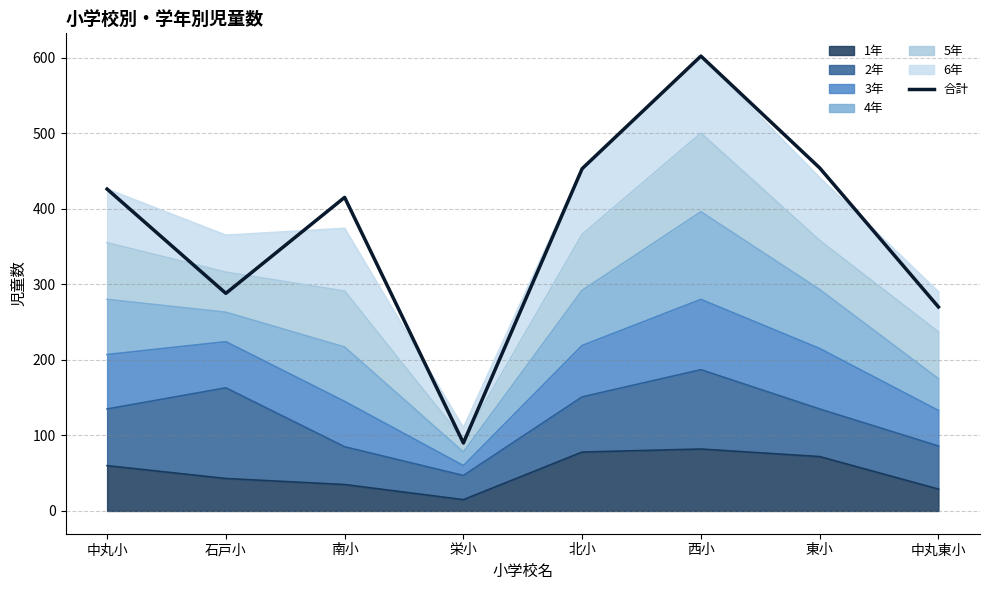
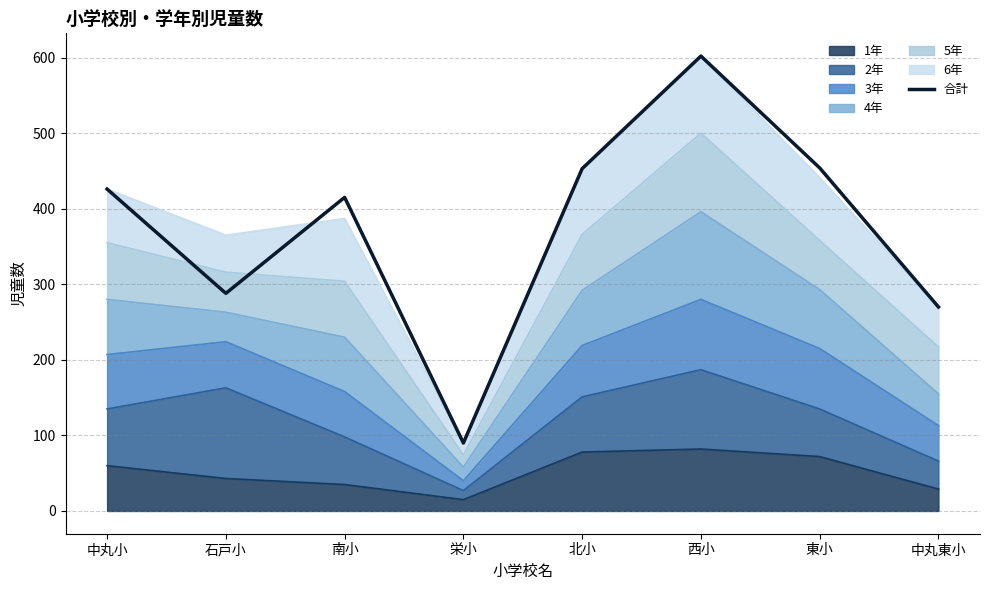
2年, 南小: 50 -> 60
2年, 栄小: 30 -> 10
2年, 中丸東小: 60 -> 40
